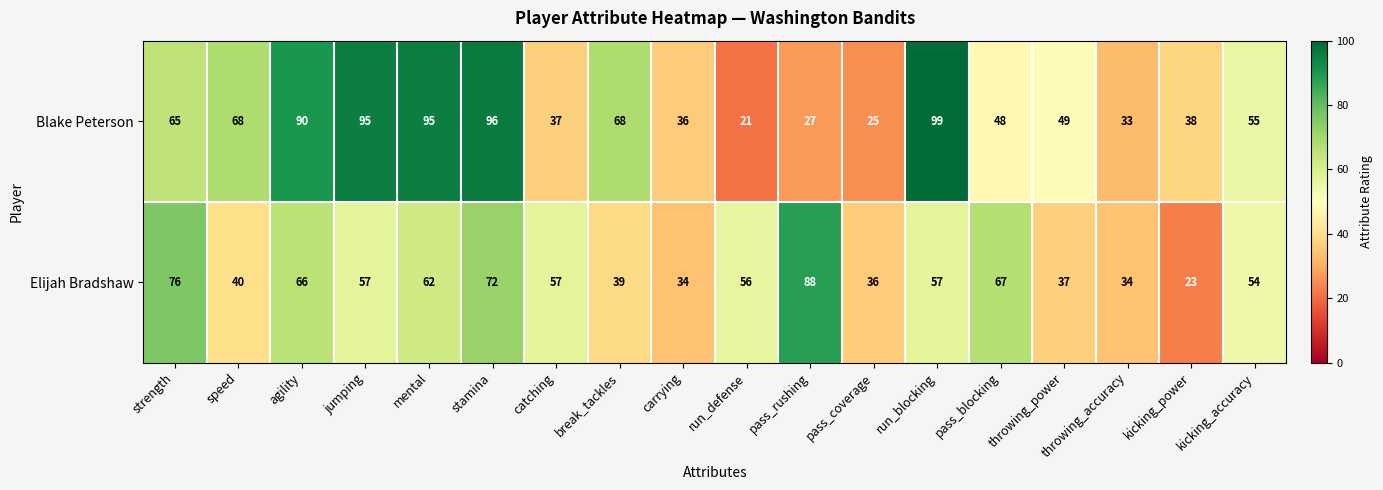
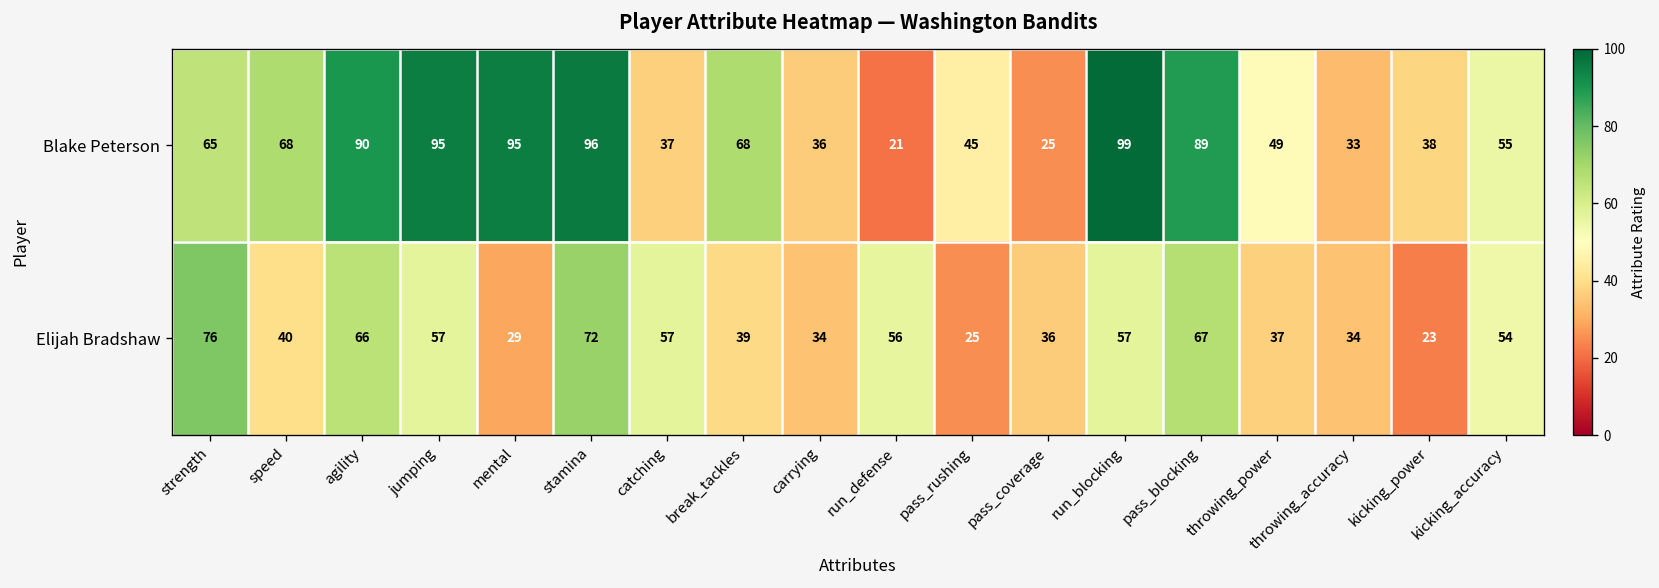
Blake Peterson, pass_rushing: 27 -> 45
Blake Peterson, pass_blocking: 48 -> 89
Elijah Bradshaw, mental: 62 -> 29
Elijah Bradshaw, pass_rushing: 88 -> 25
